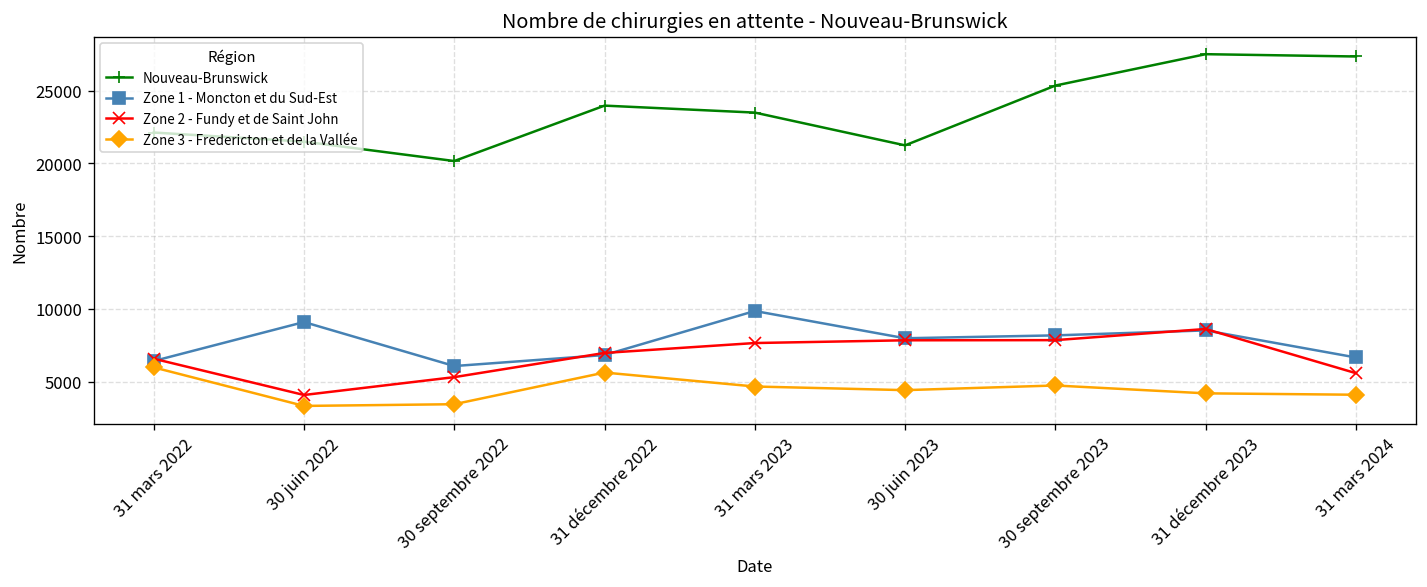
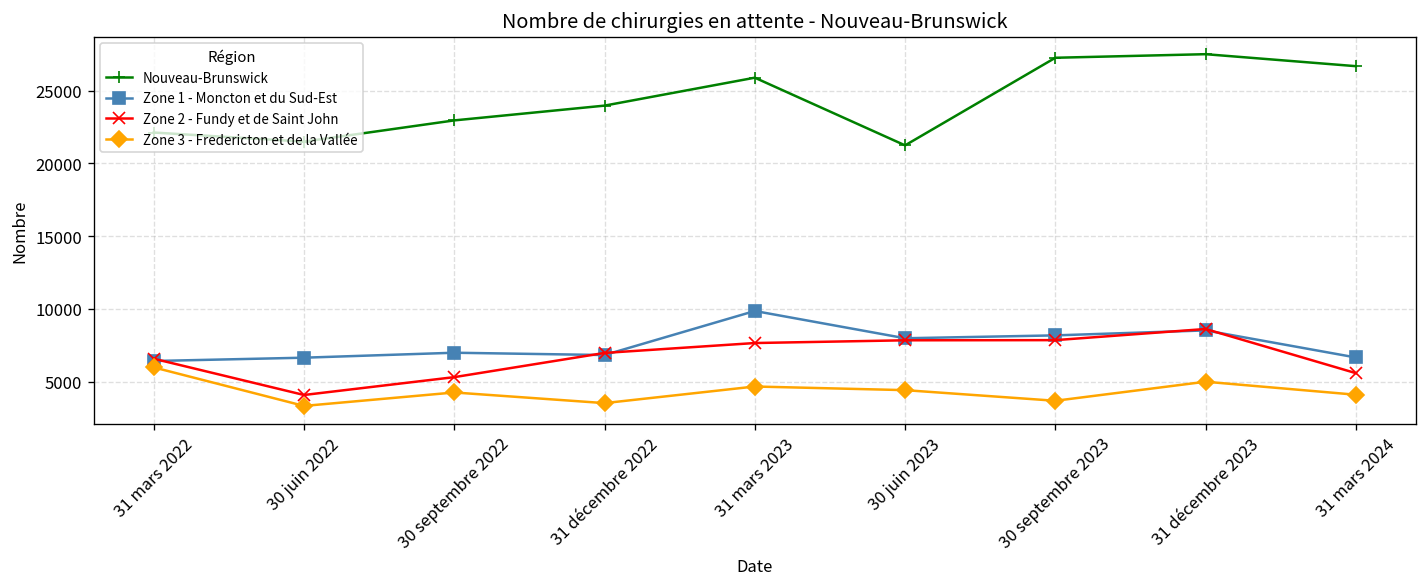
Zone 1 - Moncton et du Sud-Est, 30 juin 2022: 9100 -> 6600
Nouveau-Brunswick, 30 septembre 2022: 20200 -> 23000
Zone 1 - Moncton et du Sud-Est, 30 septembre 2022: 6100 -> 7000
Zone 3 - Fredericton et de la Vallée, 30 septembre 2022: 3400 -> 4300
Zone 3 - Fredericton et de la Vallée, 31 décembre 2022: 5600 -> 3500
Nouveau-Brunswick, 31 mars 2023: 23500 -> 25900
Nouveau-Brunswick, 30 septembre 2023: 25400 -> 27300
Zone 3 - Fredericton et de la Vallée, 30 septembre 2023: 4700 -> 3700
Zone 3 - Fredericton et de la Vallée, 31 décembre 2023: 4200 -> 5000
Nouveau-Brunswick, 31 mars 2024: 27300 -> 26700
